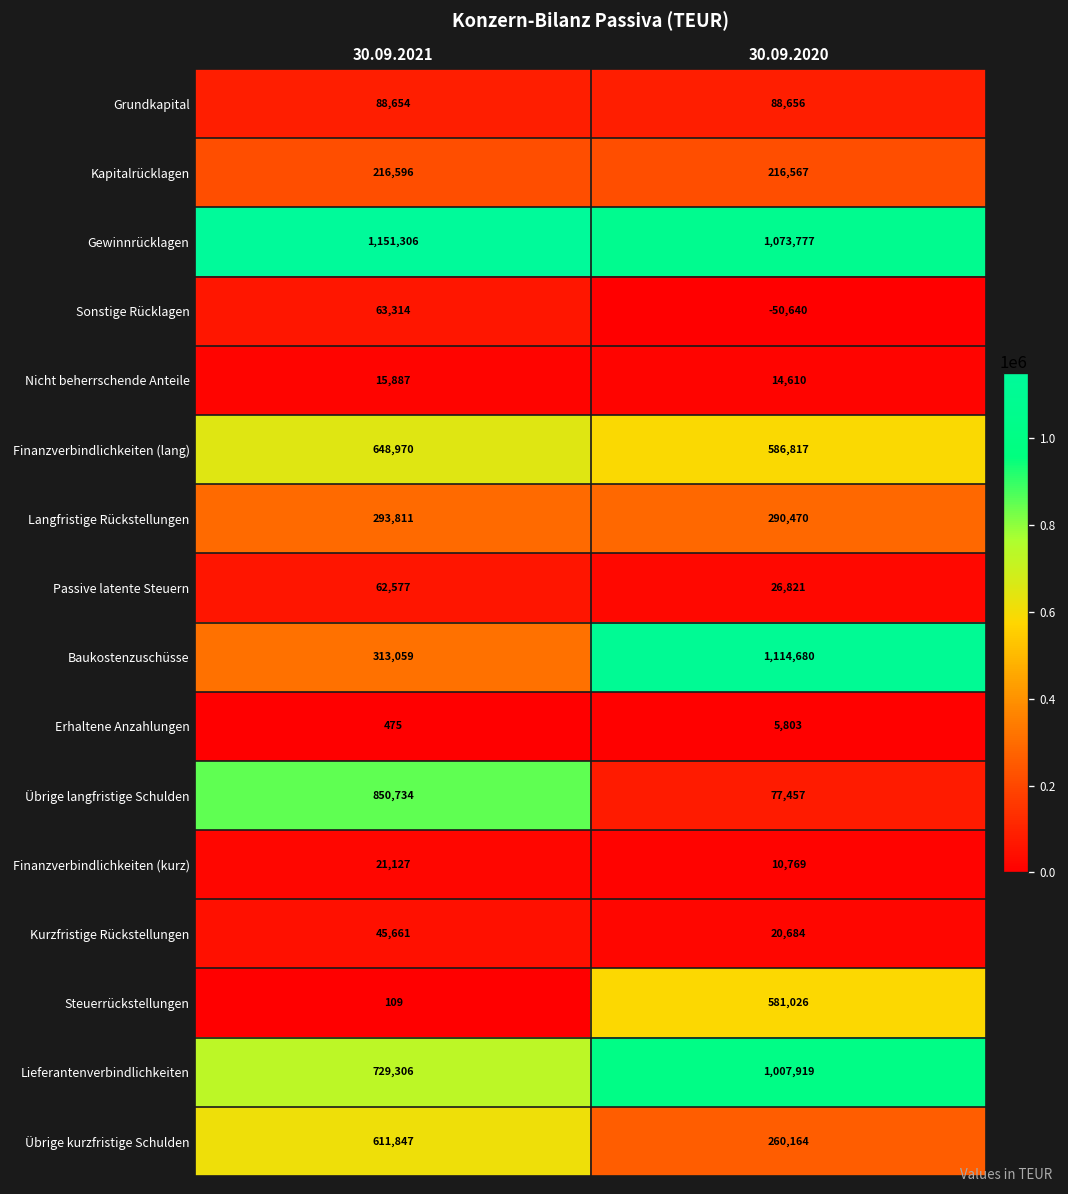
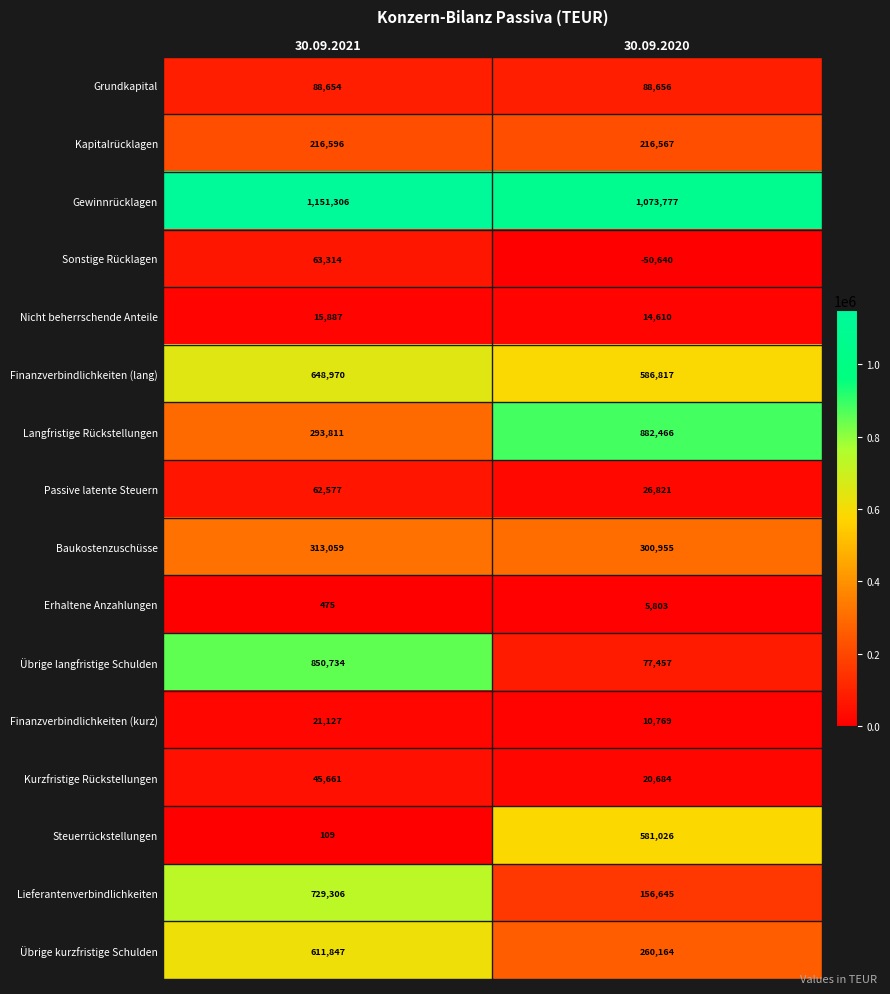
Langfristige Rückstellungen, 30.09.2020: 290,470 -> 882,466
Baukostenzuschüsse, 30.09.2020: 1,114,680 -> 300,955
Lieferantenverbindlichkeiten, 30.09.2020: 1,007,919 -> 156,645
